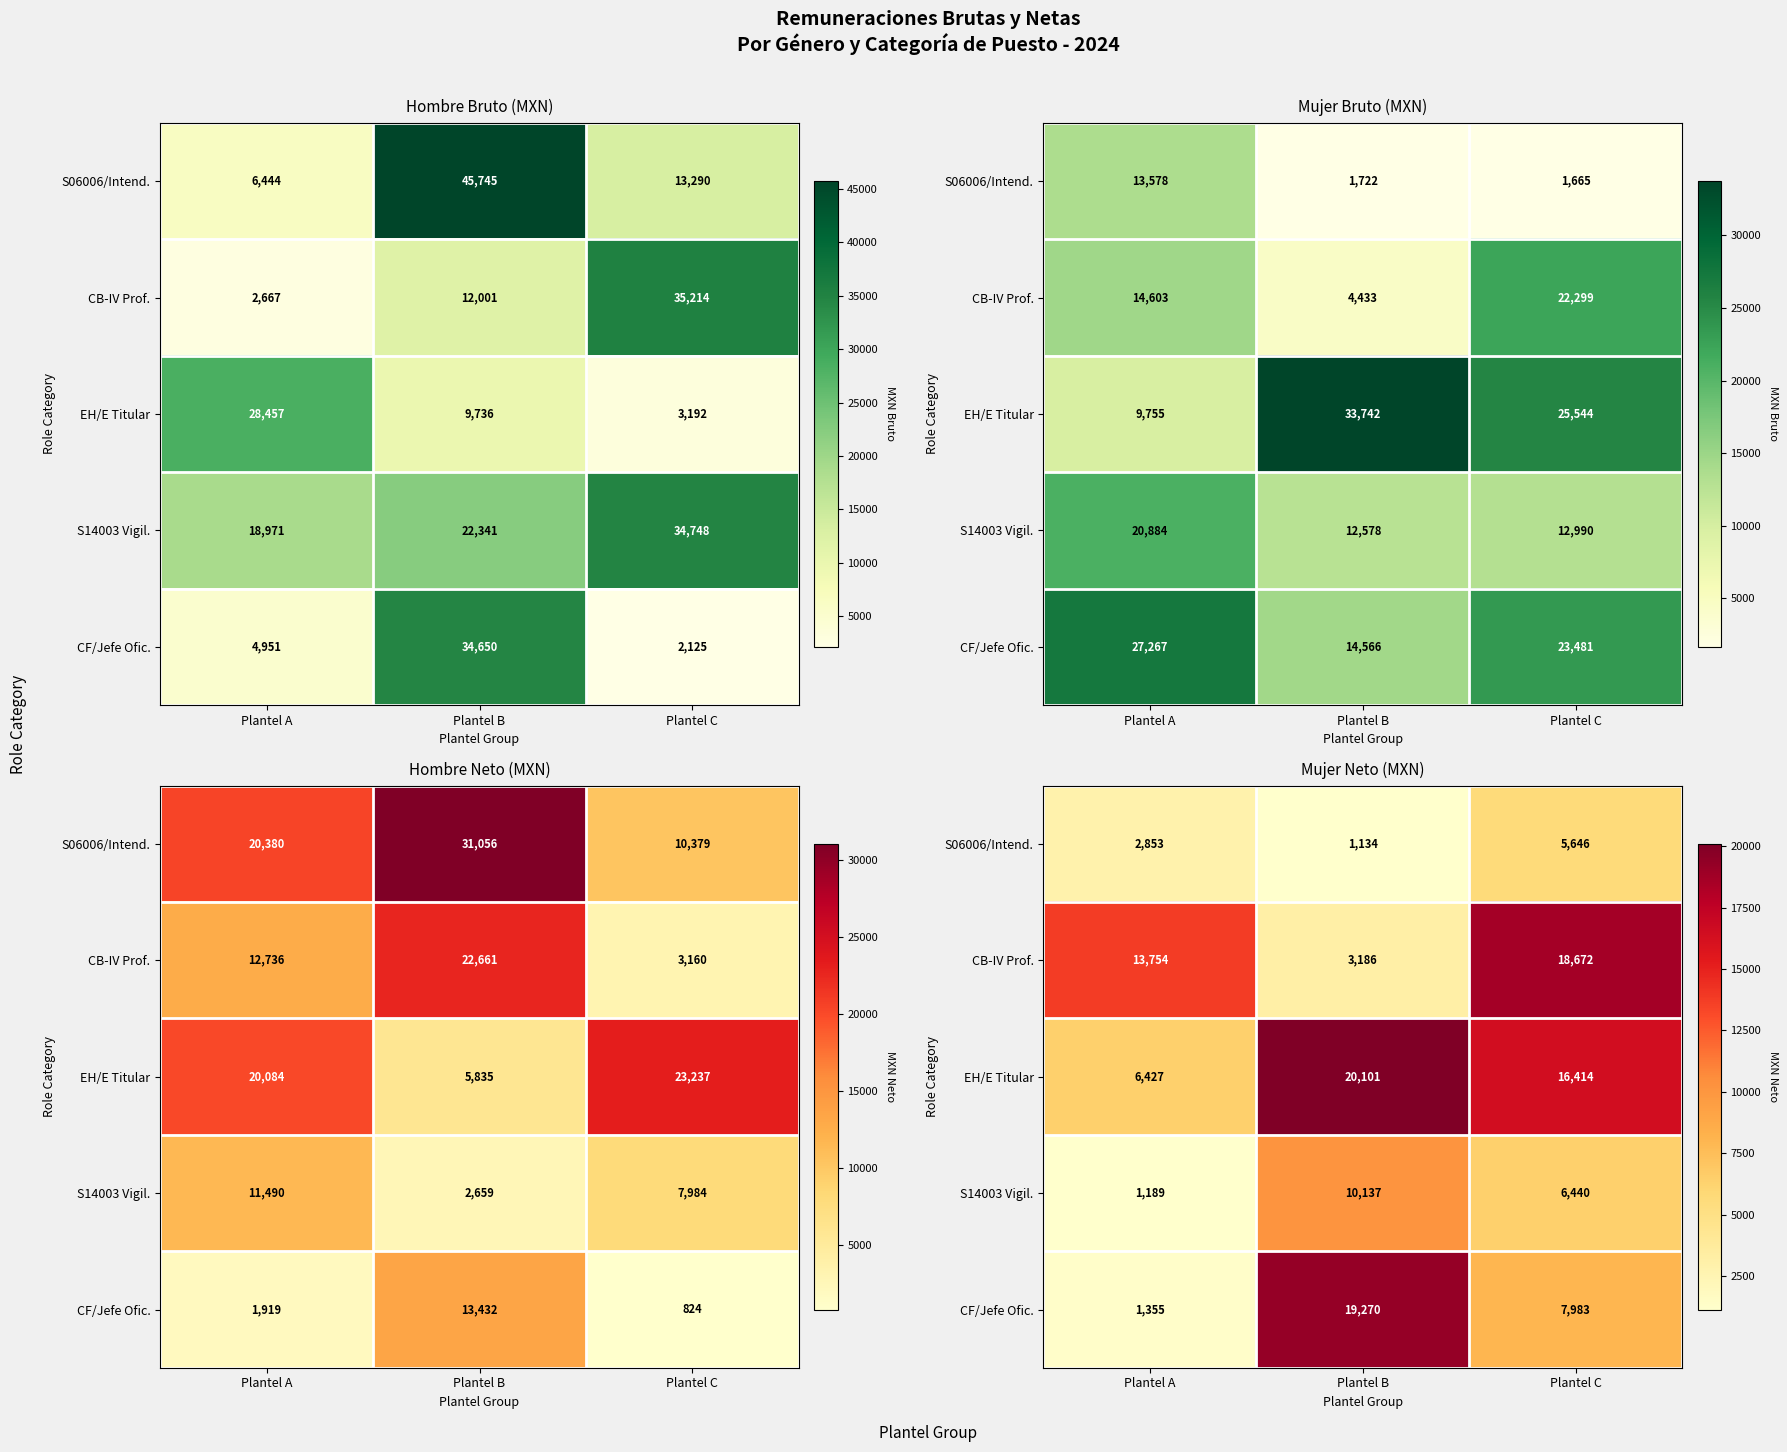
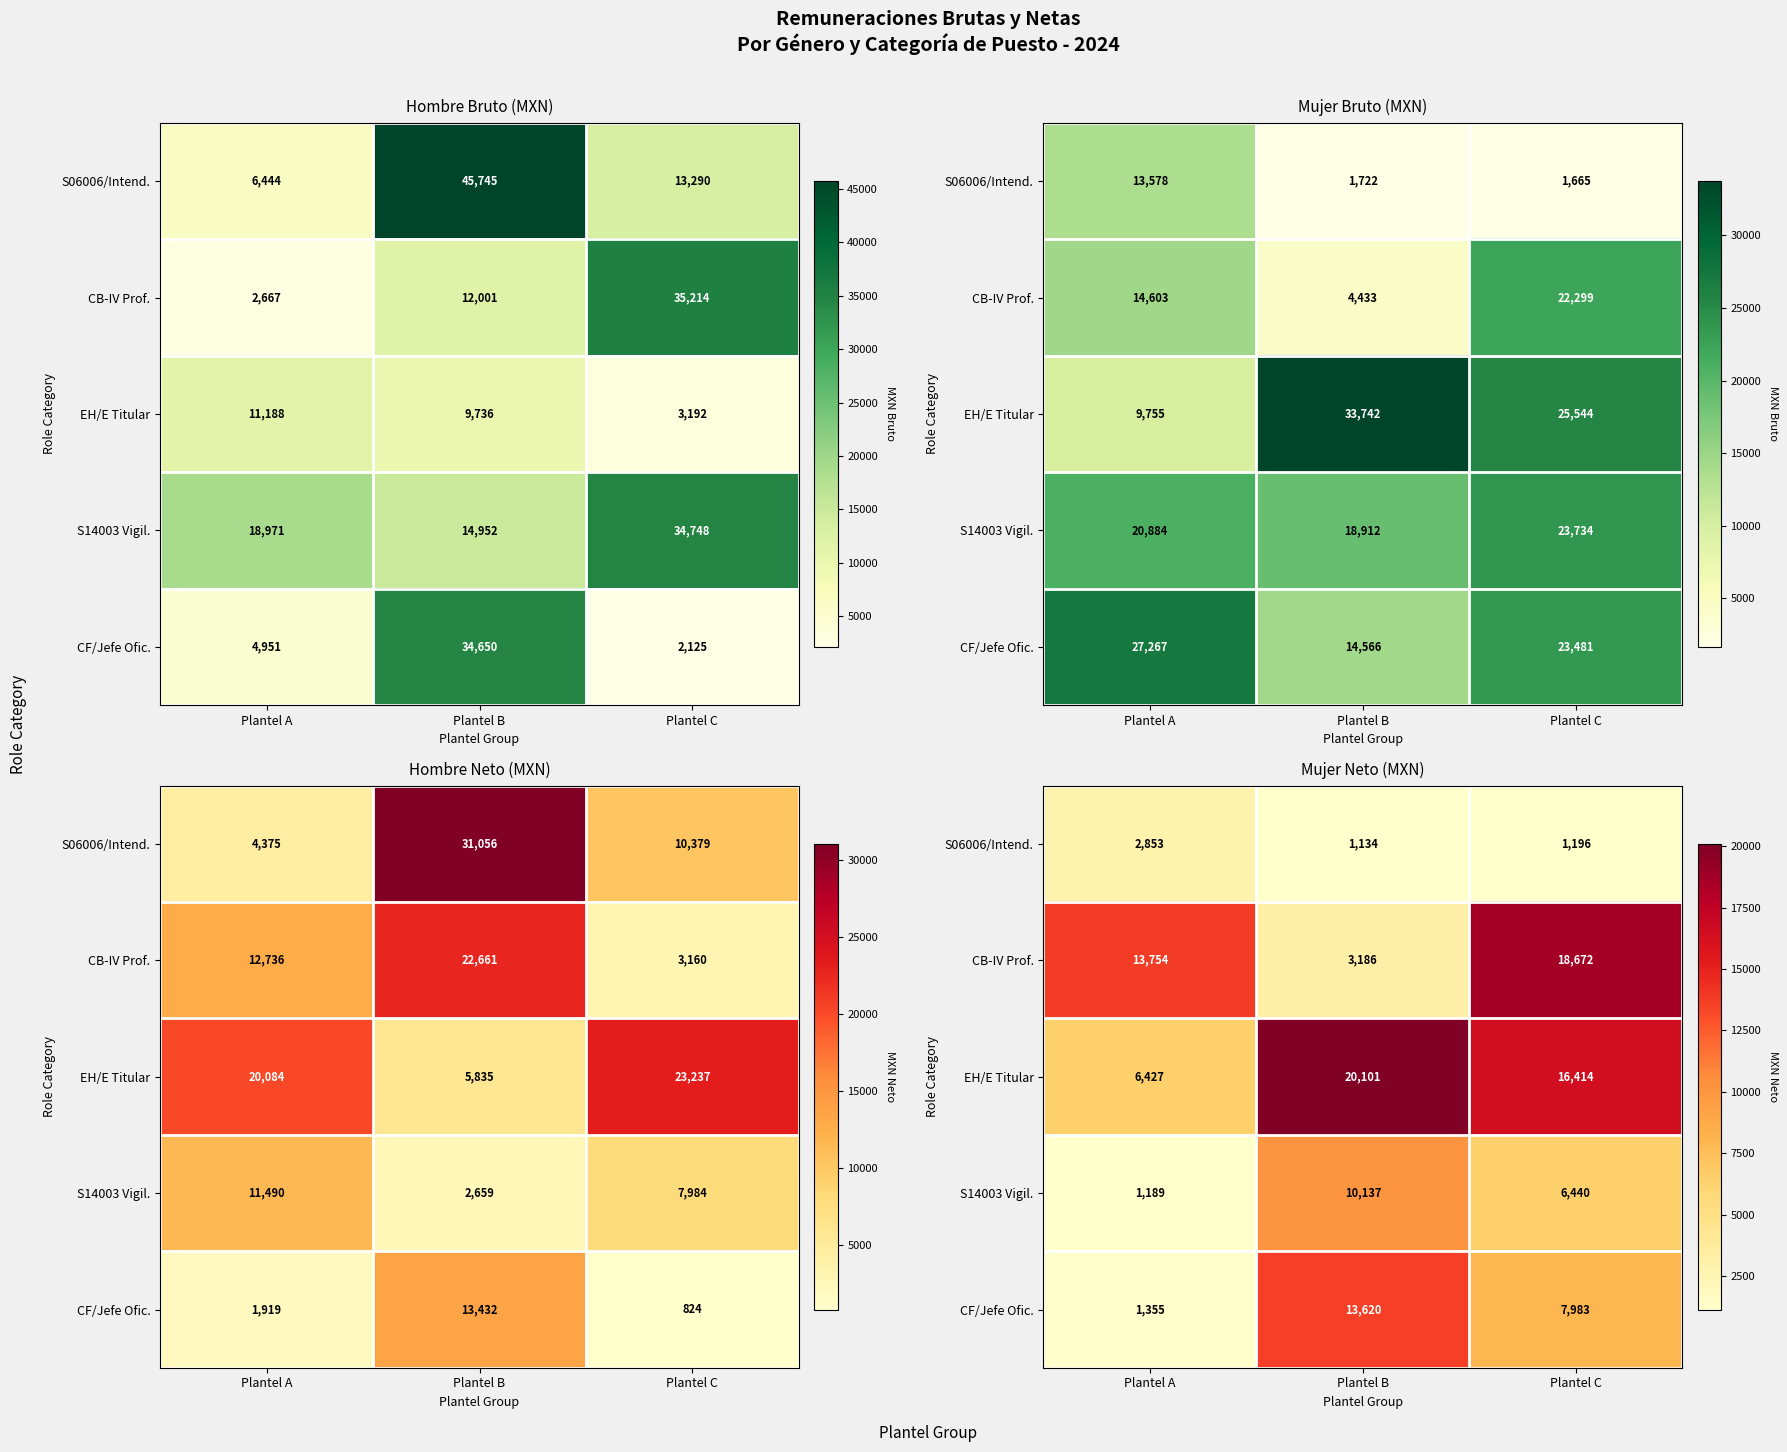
Hombre Bruto (MXN), EH/E Titular, Plantel A: 28,457 -> 11,188
Hombre Bruto (MXN), S14003 Vigil., Plantel B: 22,341 -> 14,952
Mujer Bruto (MXN), S14003 Vigil., Plantel B: 12,578 -> 18,912
Mujer Bruto (MXN), S14003 Vigil., Plantel C: 12,990 -> 23,734
Hombre Neto (MXN), S06006/Intend., Plantel A: 20,380 -> 4,375
Mujer Neto (MXN), S06006/Intend., Plantel C: 5,646 -> 1,196
Mujer Neto (MXN), CF/Jefe Ofic., Plantel B: 19,270 -> 13,620
